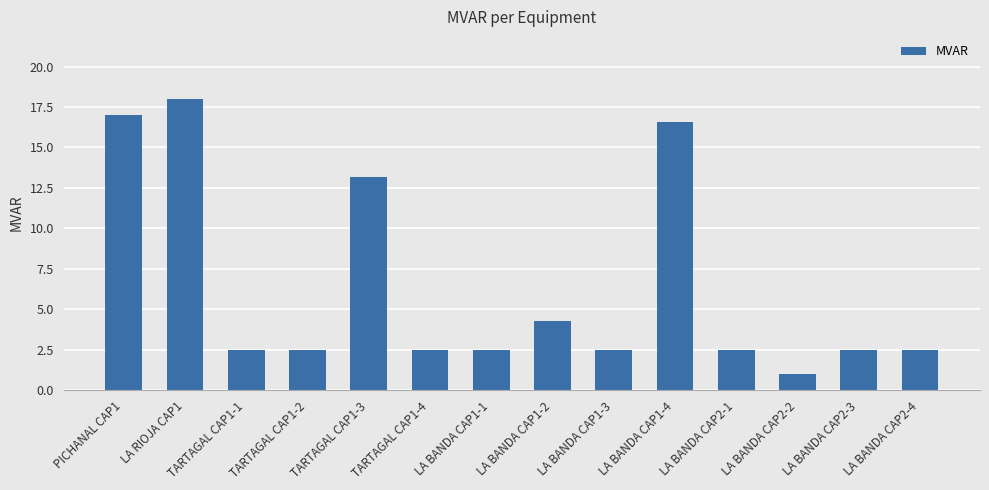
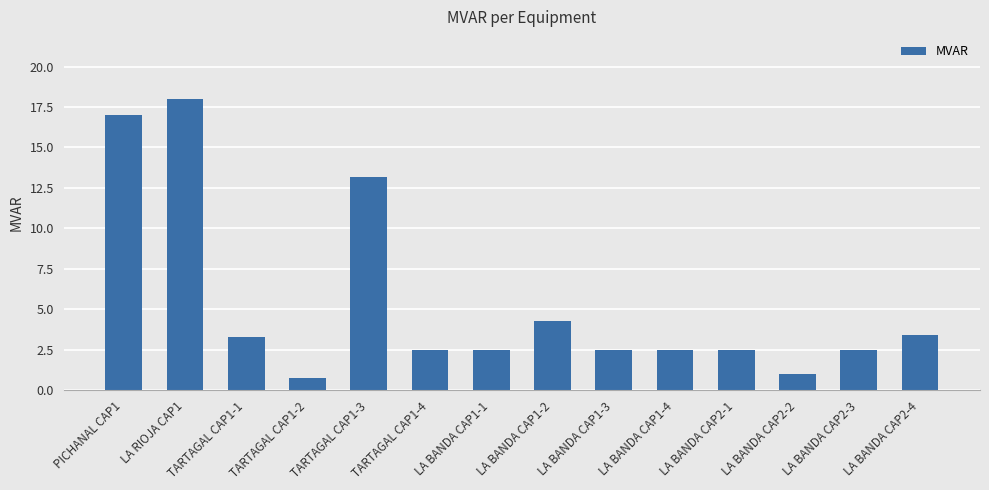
TARTAGAL CAP1-1: 2.5 -> 3.3
TARTAGAL CAP1-2: 2.5 -> 0.8
LA BANDA CAP1-4: 16.6 -> 2.5
LA BANDA CAP2-4: 2.5 -> 3.4
